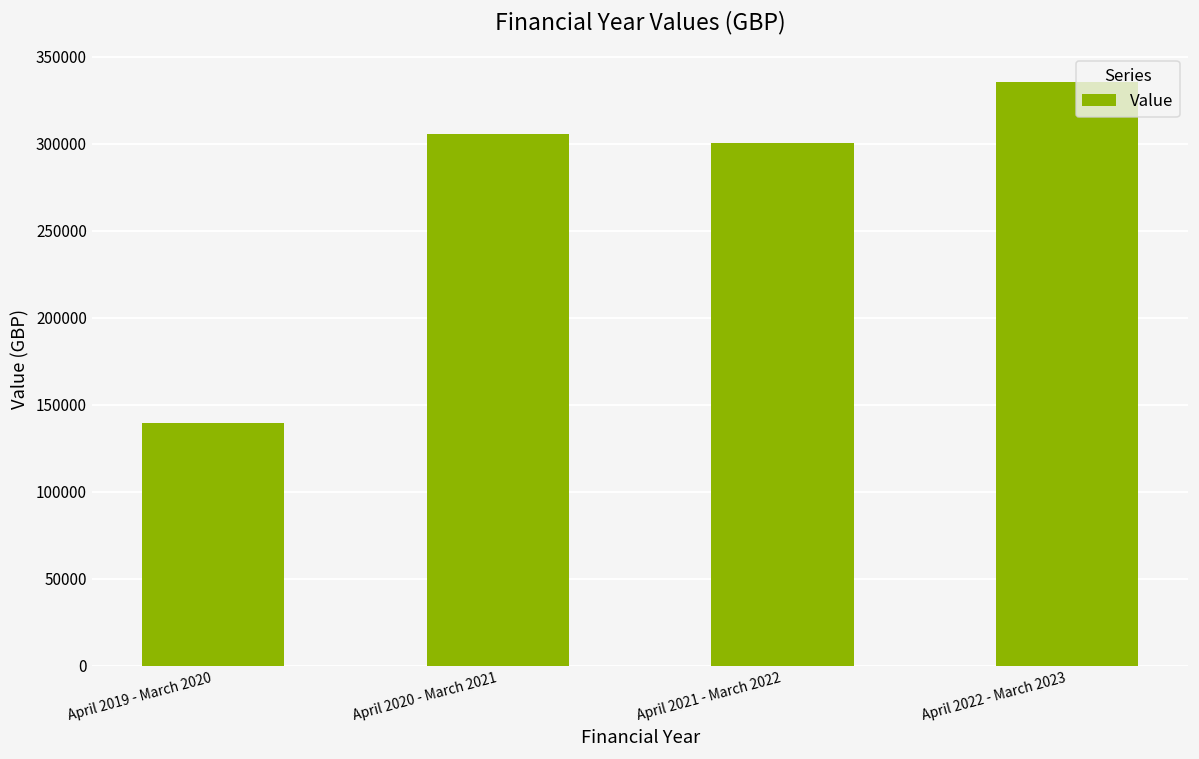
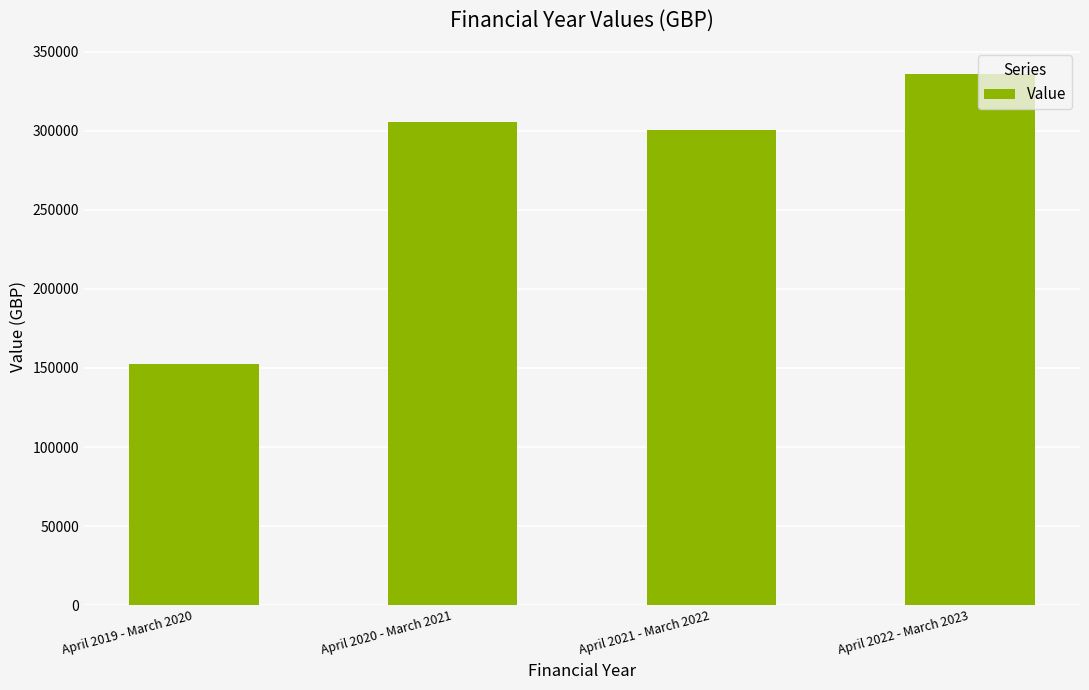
April 2019 - March 2020: 139000 -> 152000
